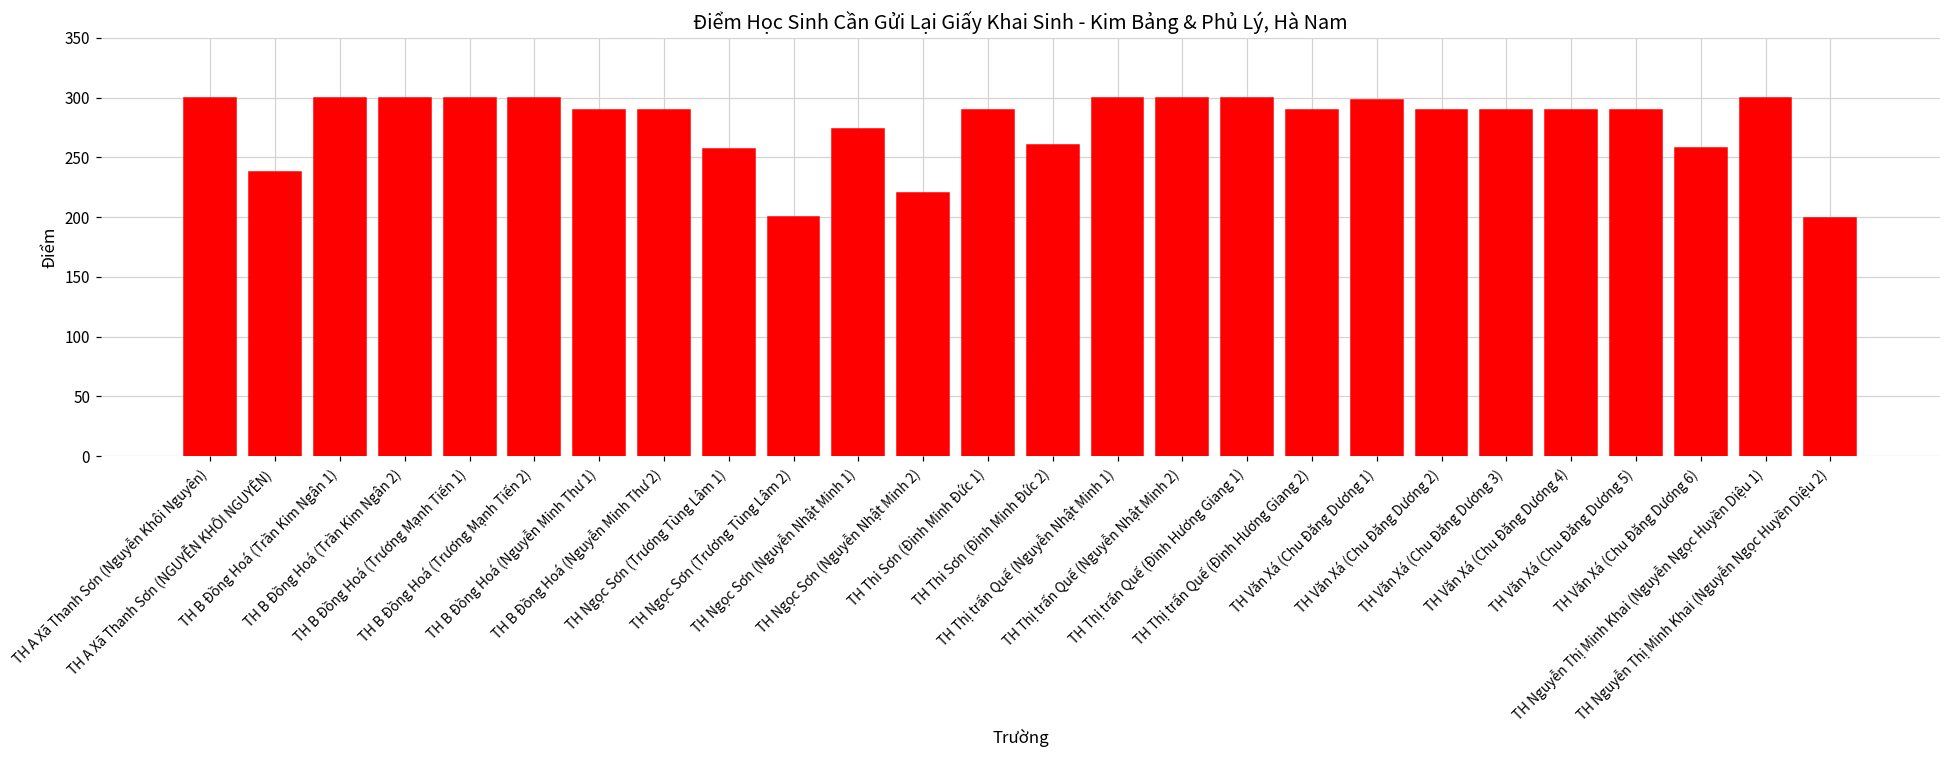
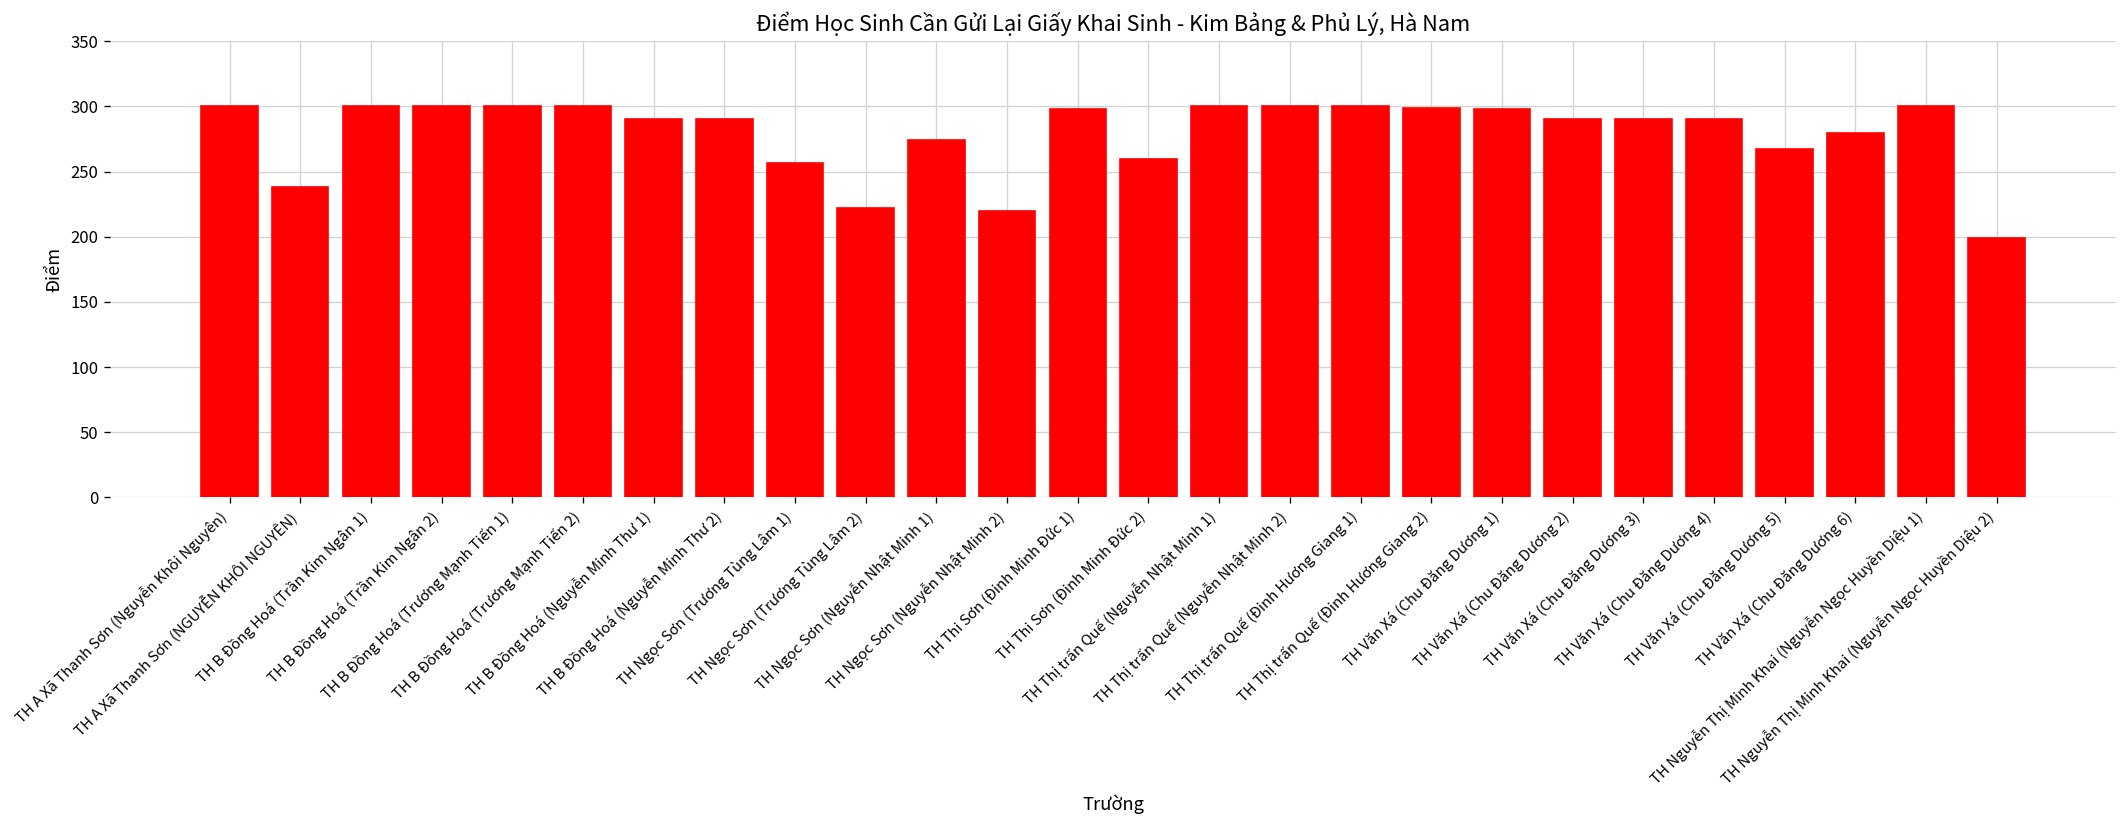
TH Ngọc Sơn (Trương Tùng Lâm 2): 200 -> 222
TH Thi Sơn (Đinh Minh Đức 1): 290 -> 298
TH Thị trấn Quế (Đinh Hương Giang 2): 290 -> 299
TH Văn Xá (Chu Đăng Dương 5): 290 -> 267
TH Văn Xá (Chu Đăng Dương 6): 258 -> 280
